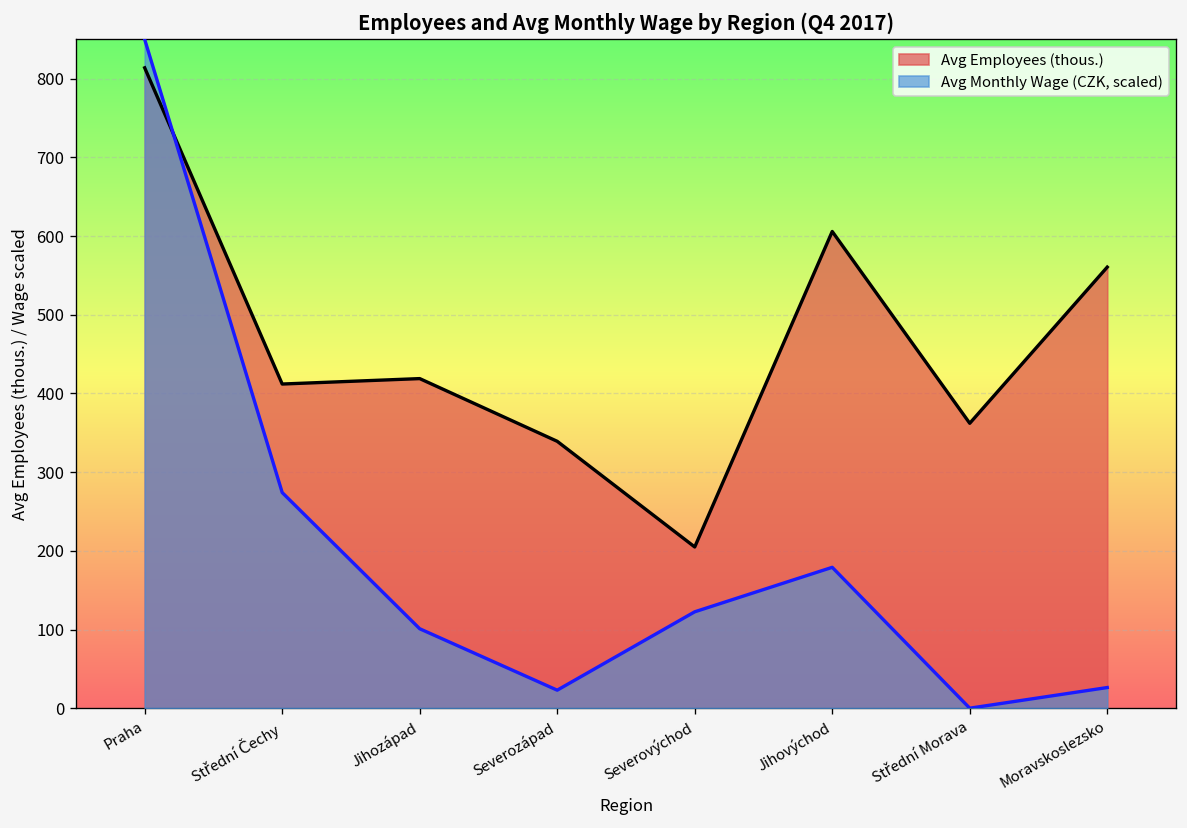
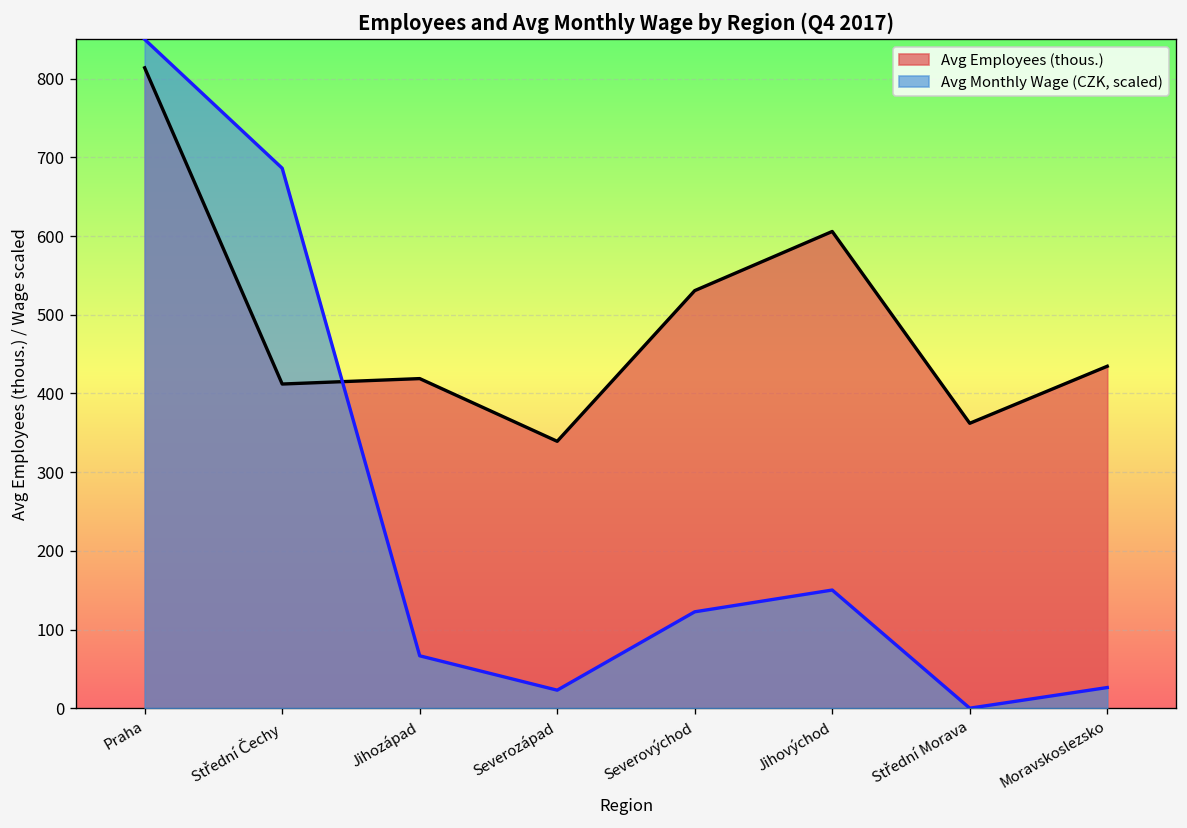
Avg Monthly Wage (CZK, scaled), Střední Čechy: 270 -> 690
Avg Monthly Wage (CZK, scaled), Jihozápad: 100 -> 70
Avg Employees (thous.), Severovýchod: 200 -> 530
Avg Monthly Wage (CZK, scaled), Jihovýchod: 180 -> 150
Avg Employees (thous.), Moravskoslezsko: 560 -> 430
